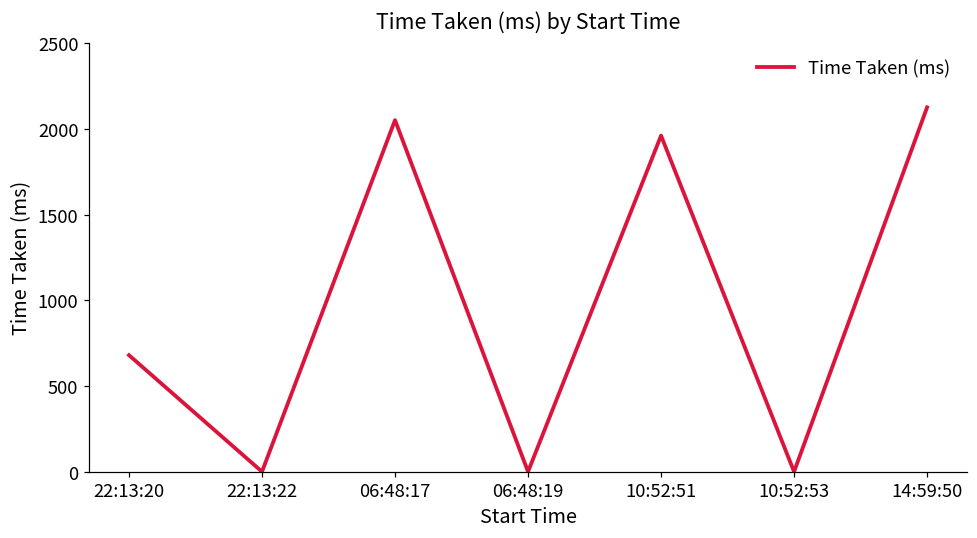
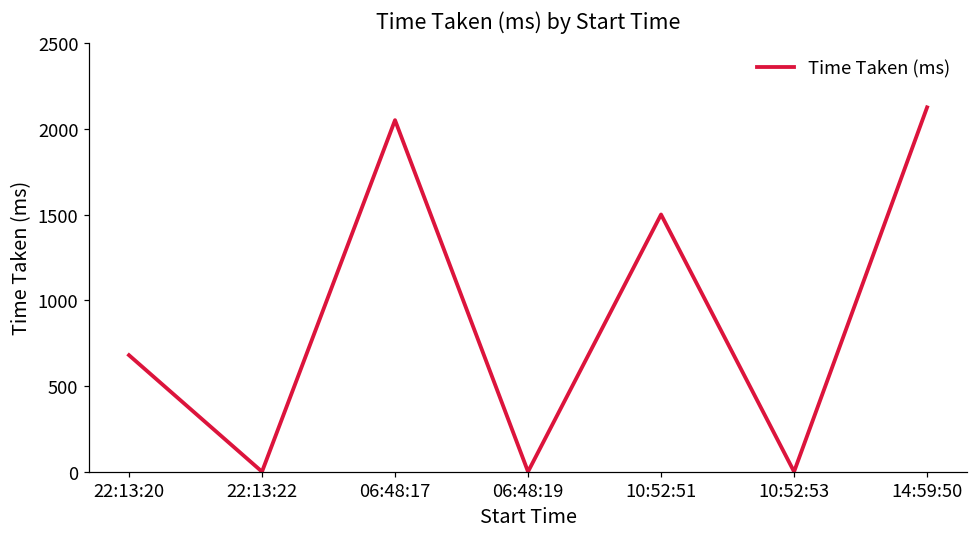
10:52:51: 1960 -> 1500
